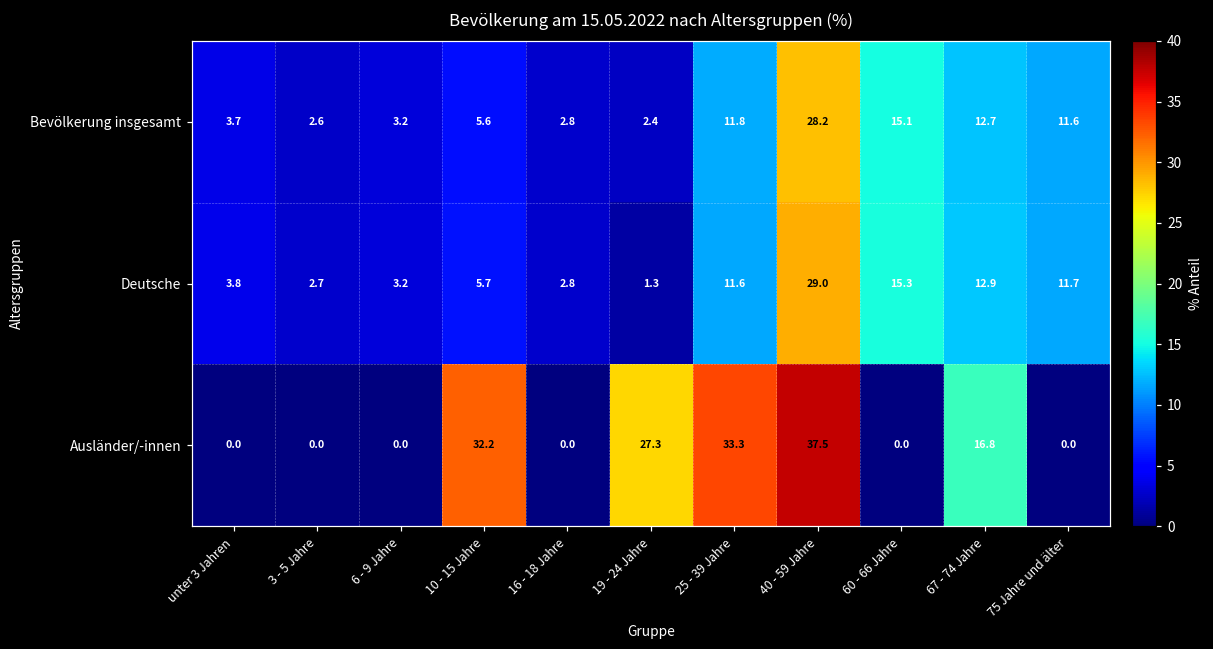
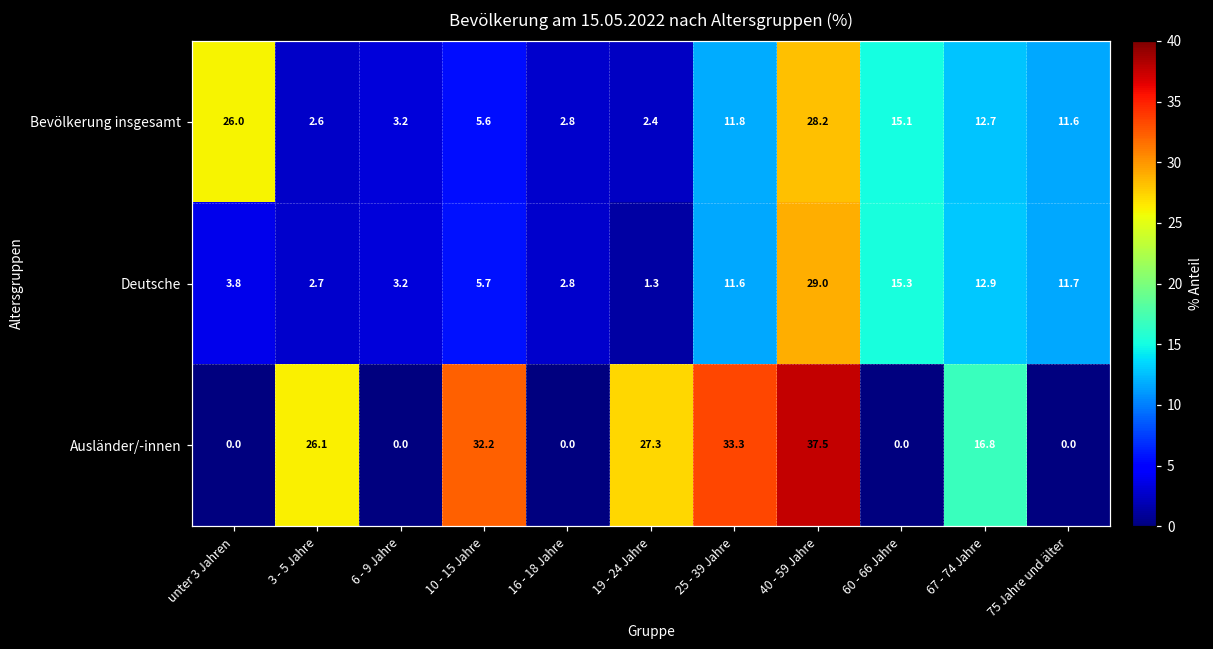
Bevölkerung insgesamt, unter 3 Jahren: 3.7 -> 26.0
Ausländer/-innen, 3 - 5 Jahre: 0.0 -> 26.1
